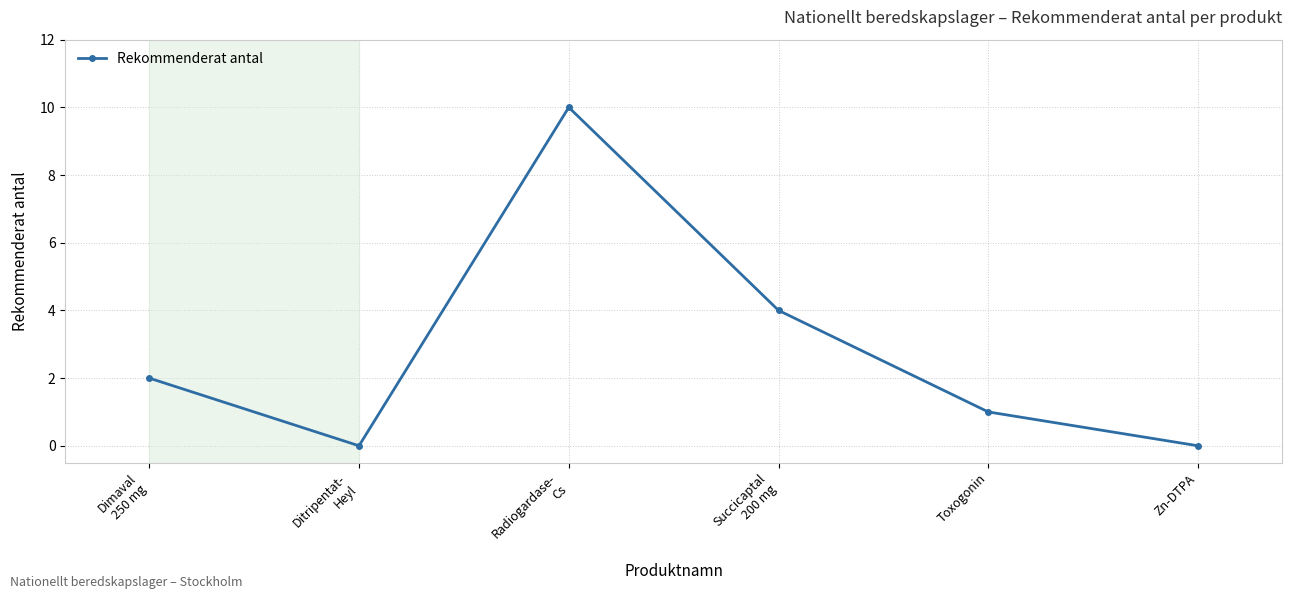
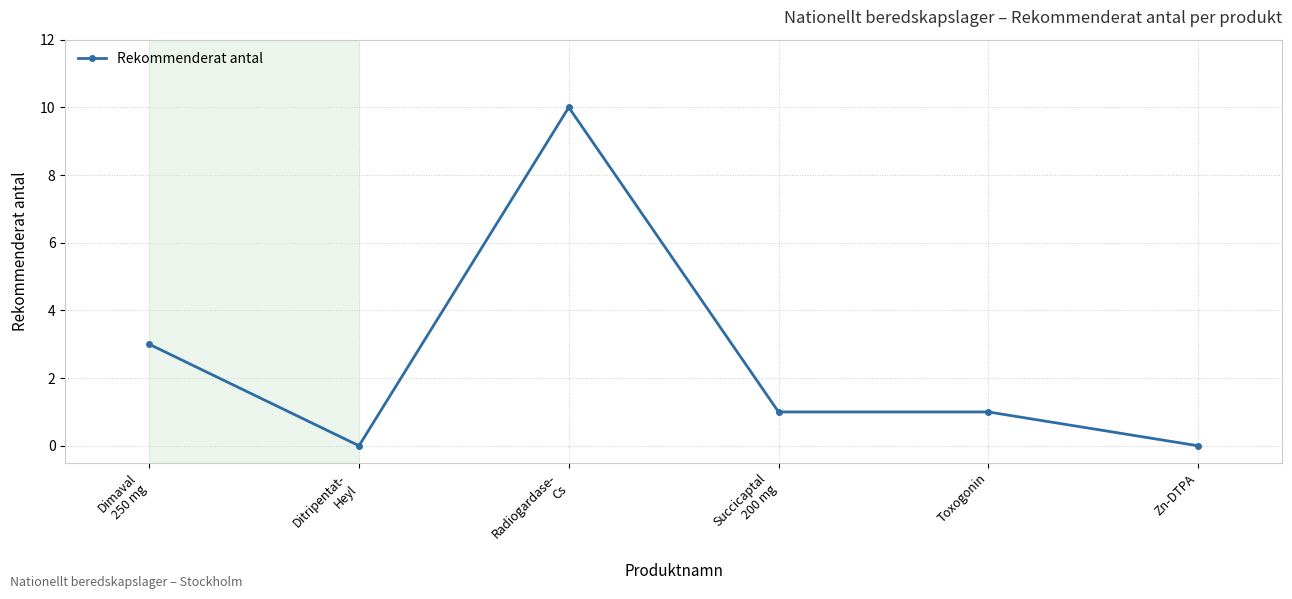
Dimaval 250 mg: 2 -> 3
Succicaptal 200 mg: 4 -> 1
